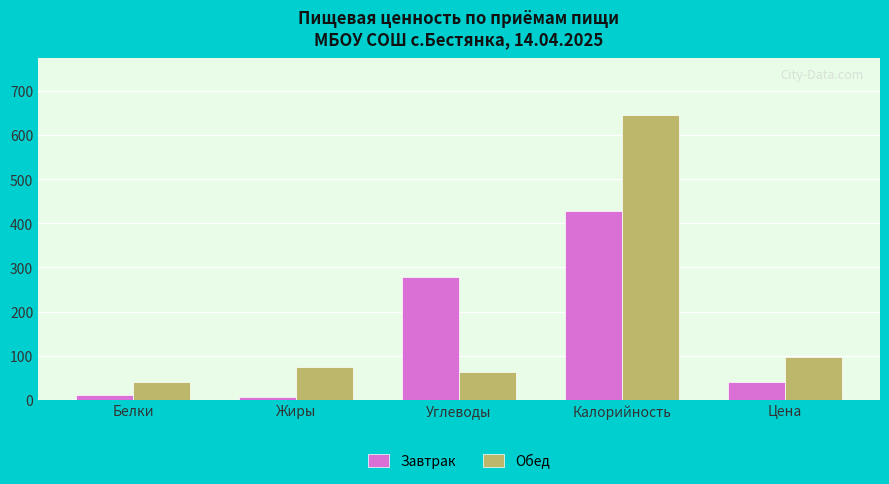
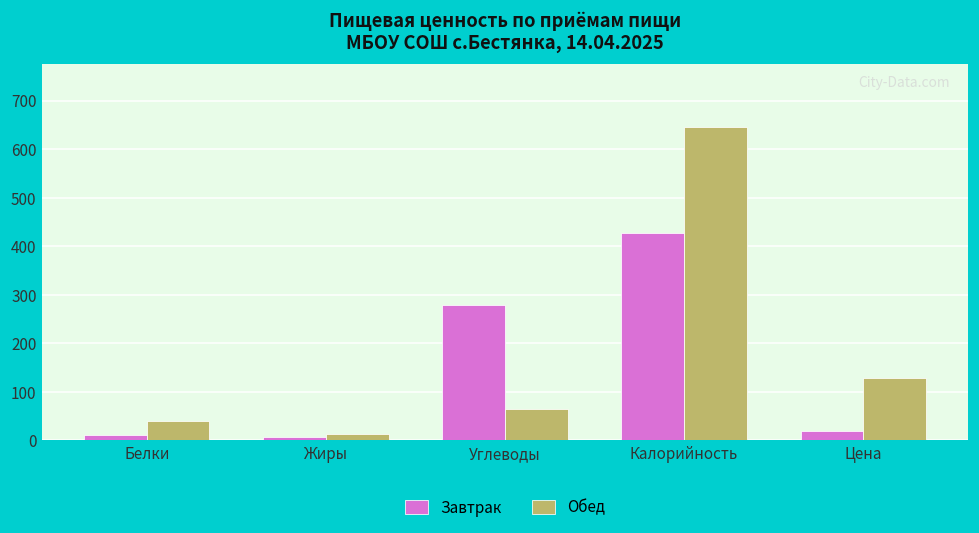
Обед, Жиры: 80 -> 10
Завтрак, Цена: 40 -> 20
Обед, Цена: 100 -> 130
